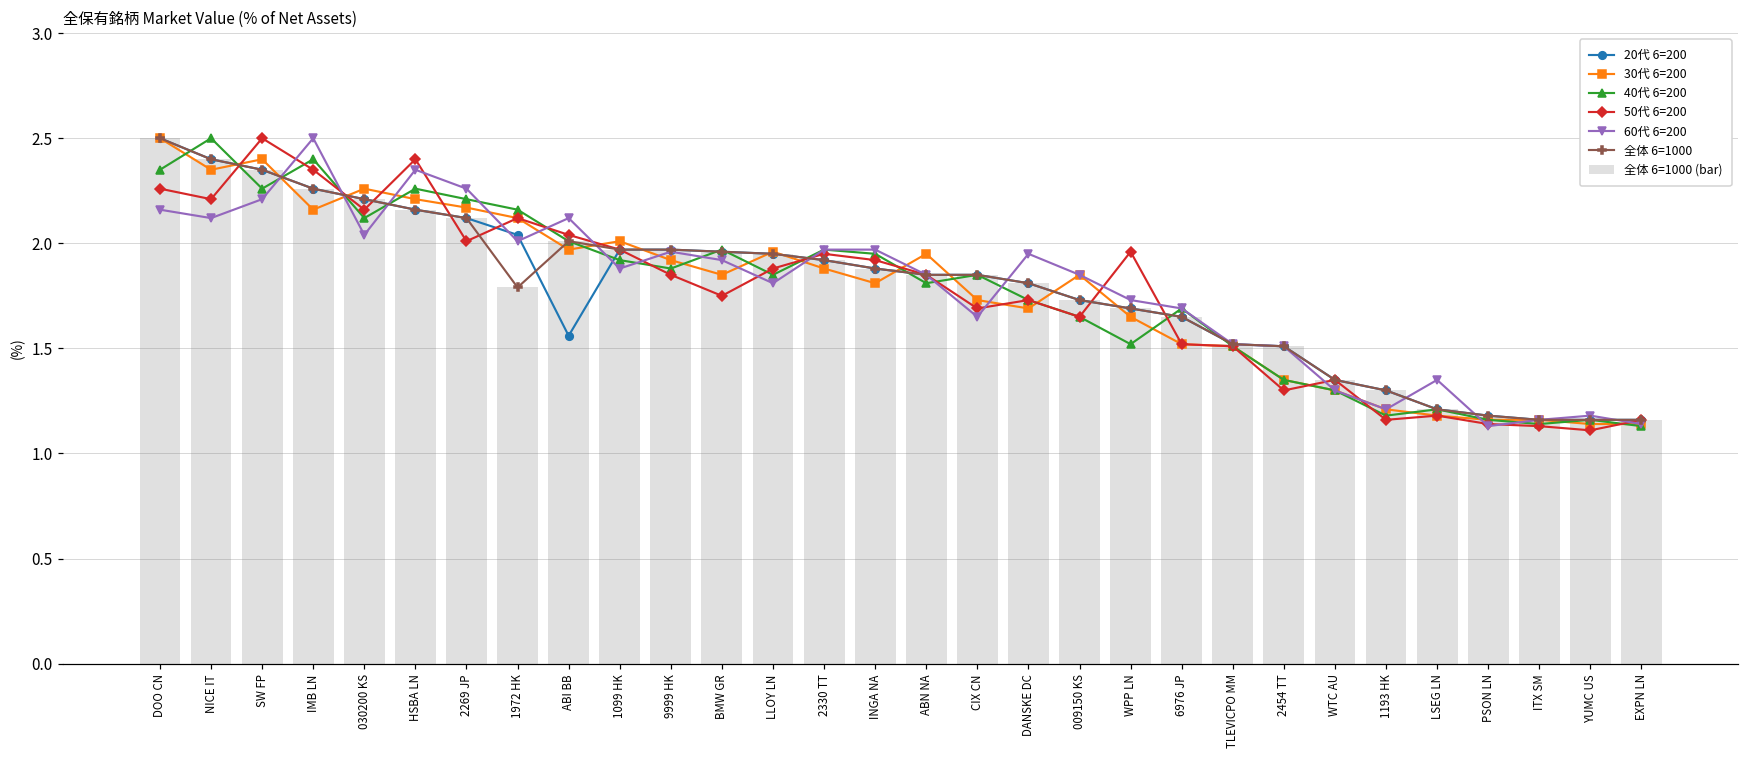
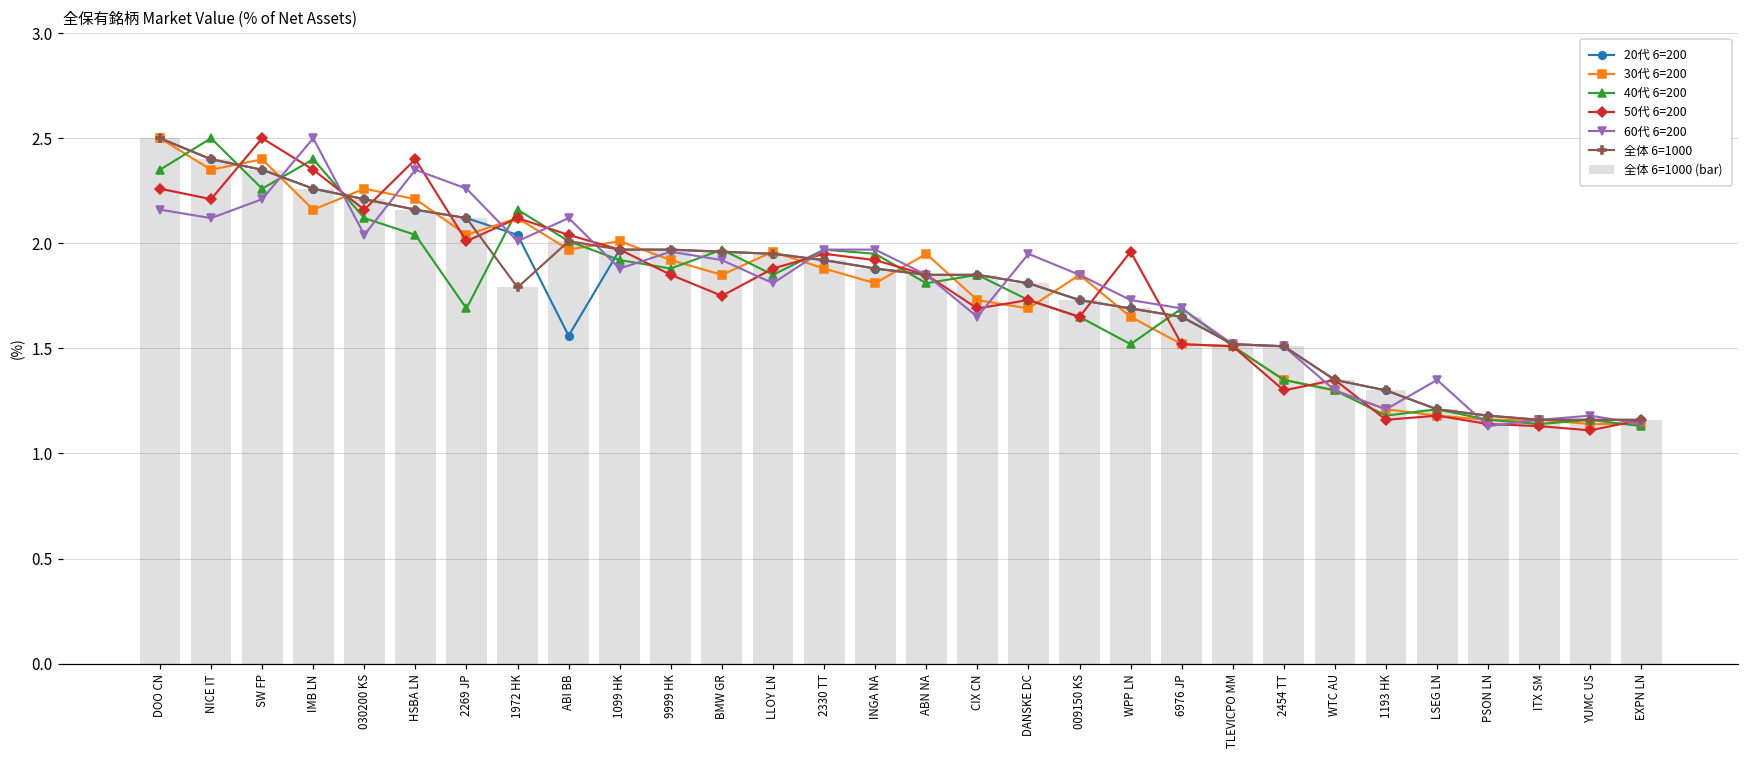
40代 6=200, HSBA LN: 2.26 -> 2.04
30代 6=200, 2269 JP: 2.17 -> 2.04
40代 6=200, 2269 JP: 2.21 -> 1.69
